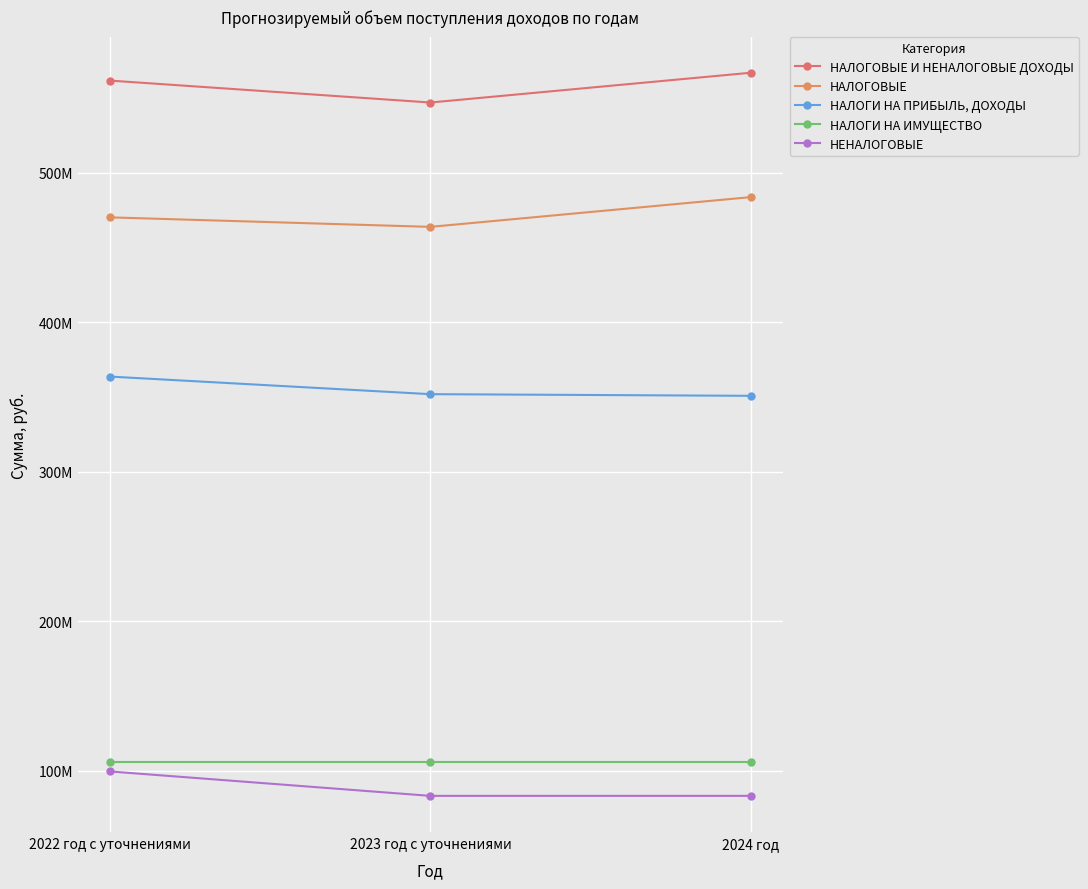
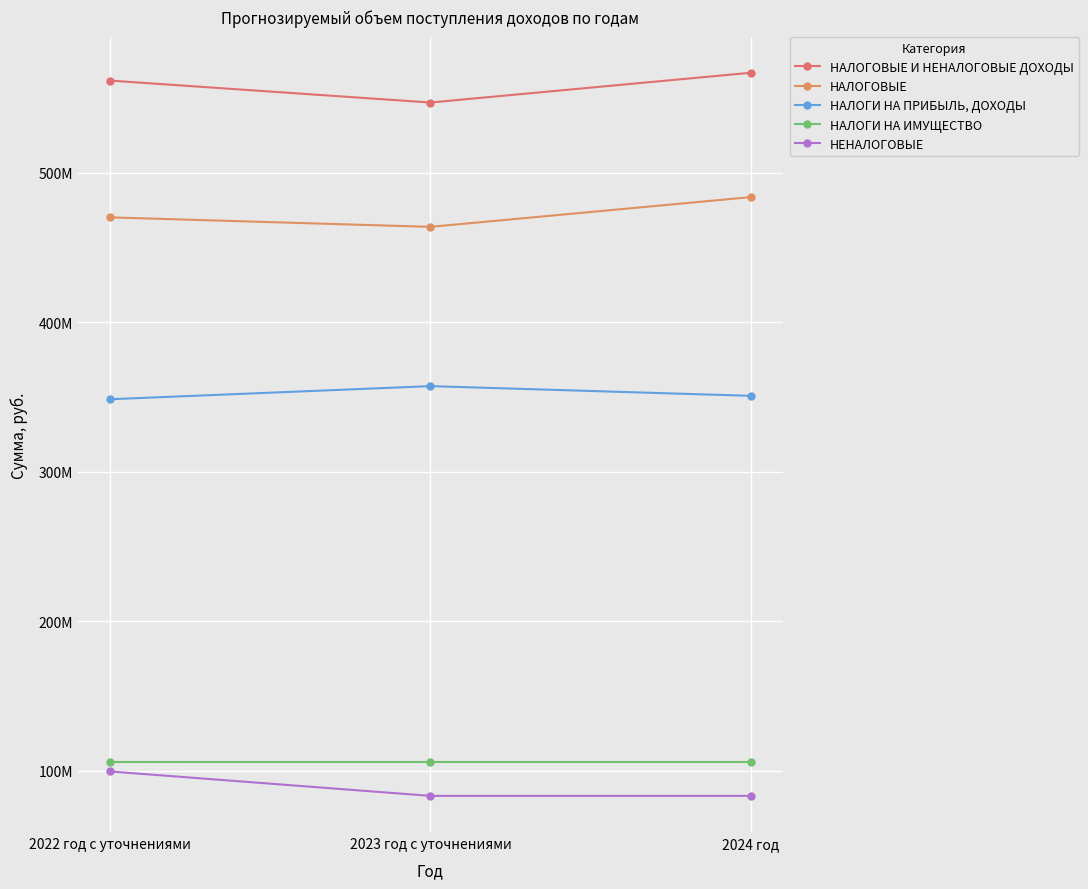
НАЛОГИ НА ПРИБЫЛЬ, ДОХОДЫ, 2022 год с уточнениями: 364000000 -> 349000000
НАЛОГИ НА ПРИБЫЛЬ, ДОХОДЫ, 2023 год с уточнениями: 352000000 -> 357000000
